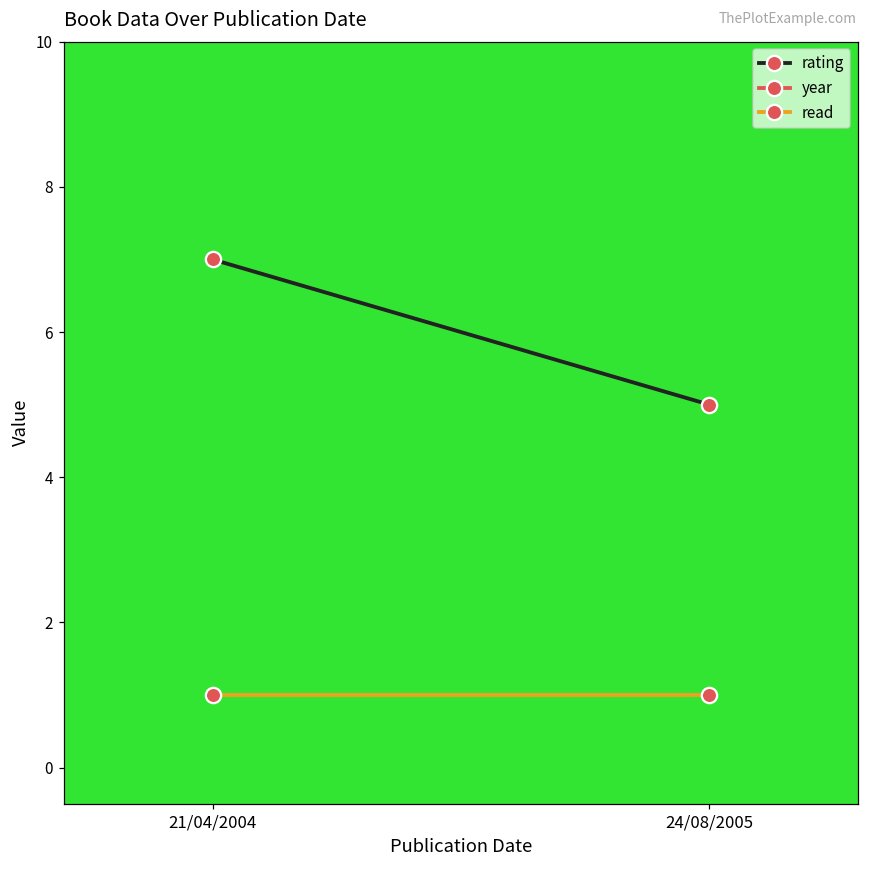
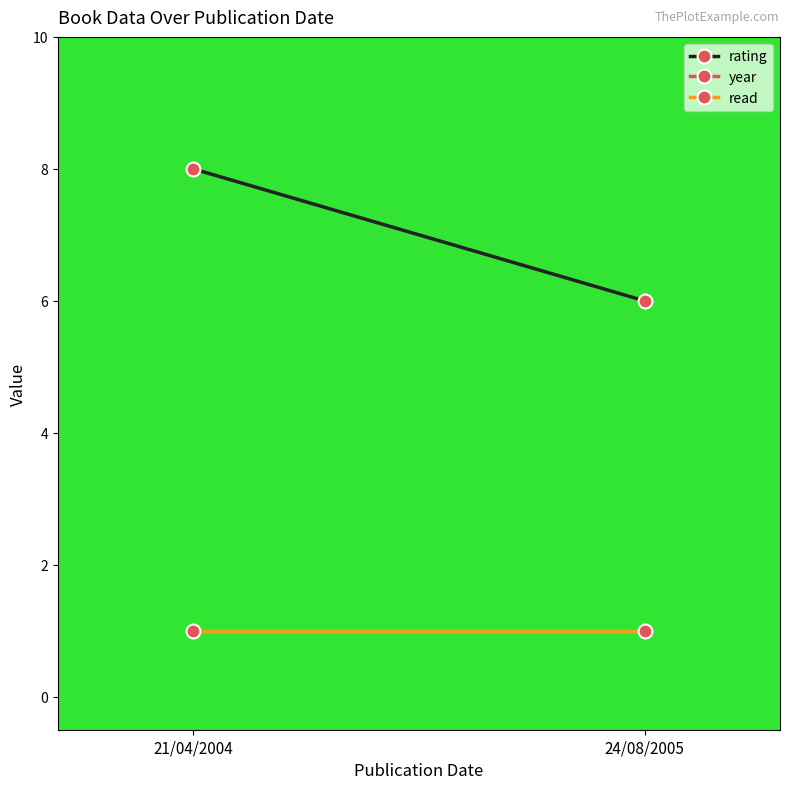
rating, 21/04/2004: 7 -> 8
rating, 24/08/2005: 5 -> 6
